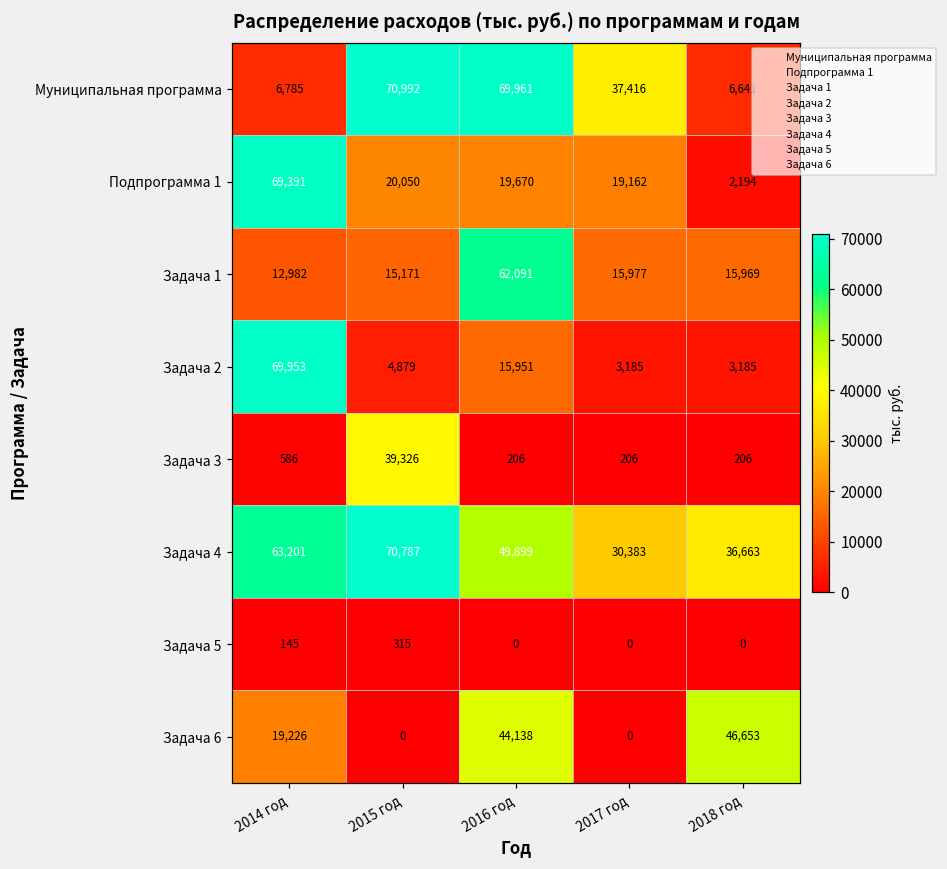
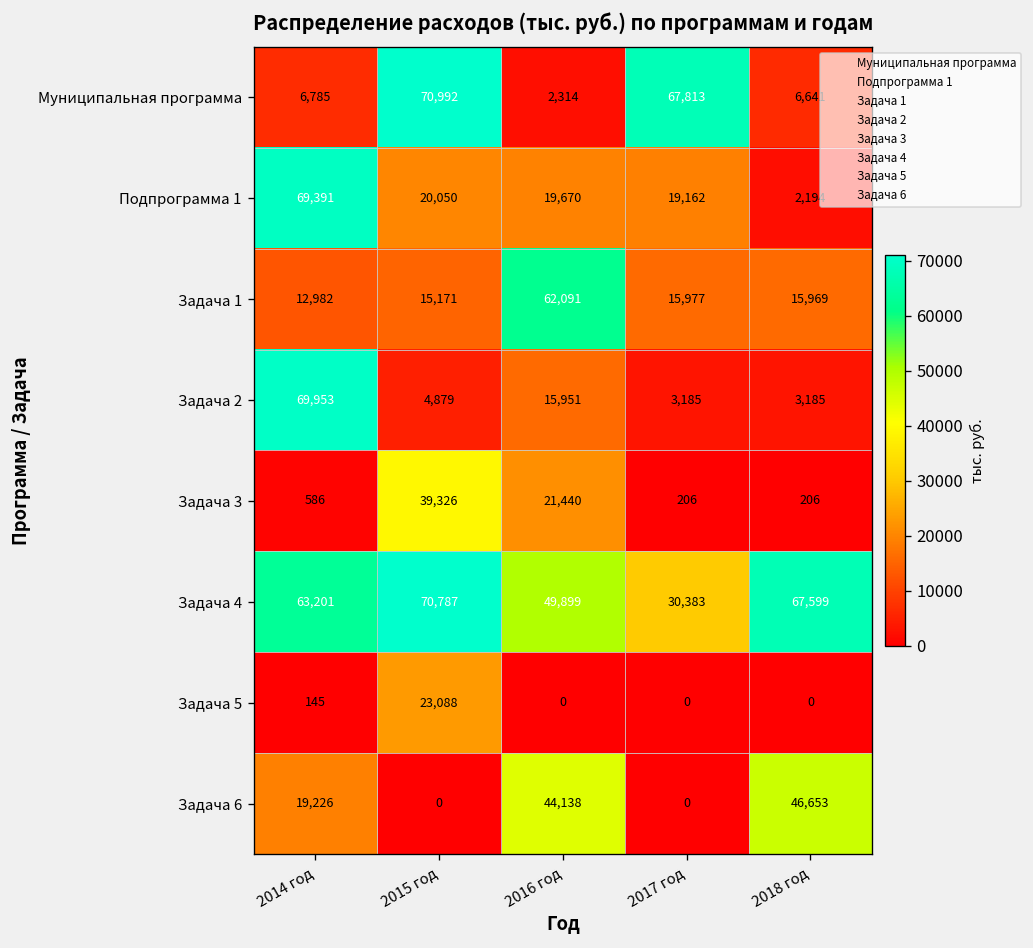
Муниципальная программа, 2016 год: 69,961 -> 2,314
Муниципальная программа, 2017 год: 37,416 -> 67,813
Задача 3, 2016 год: 206 -> 21,440
Задача 4, 2018 год: 36,663 -> 67,599
Задача 5, 2015 год: 315 -> 23,088
